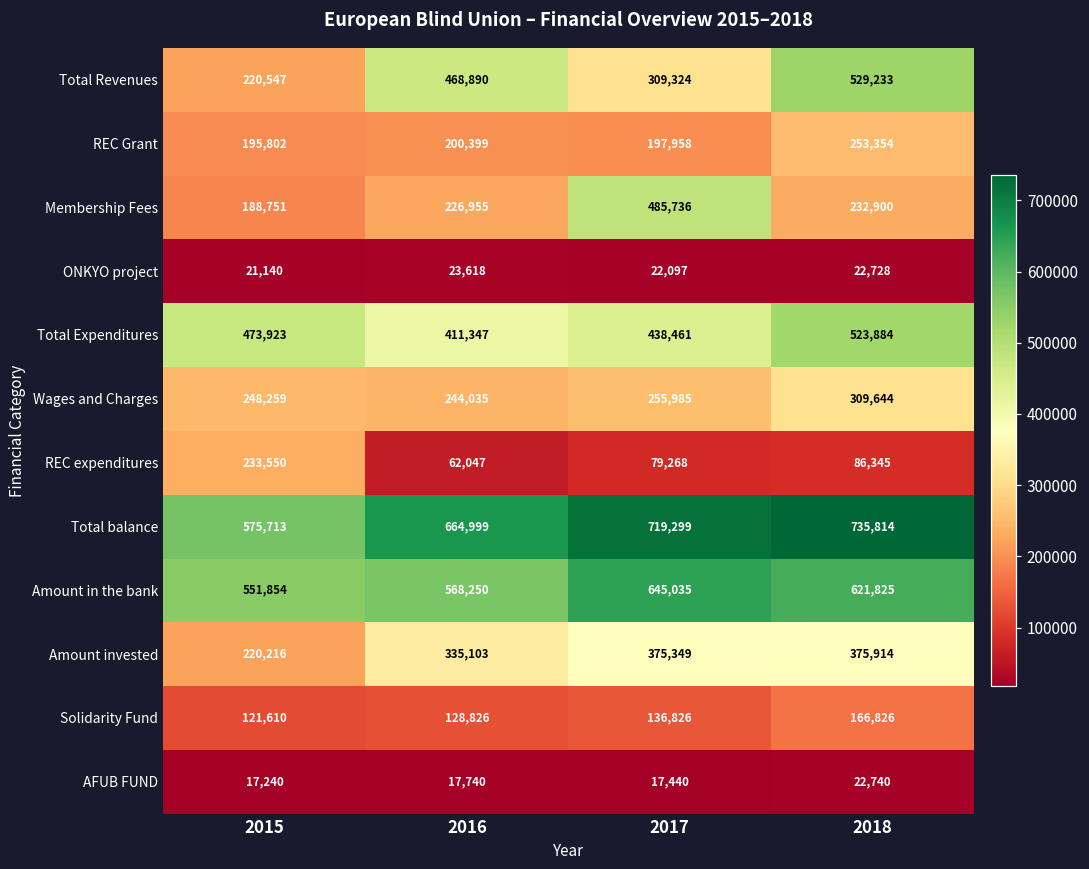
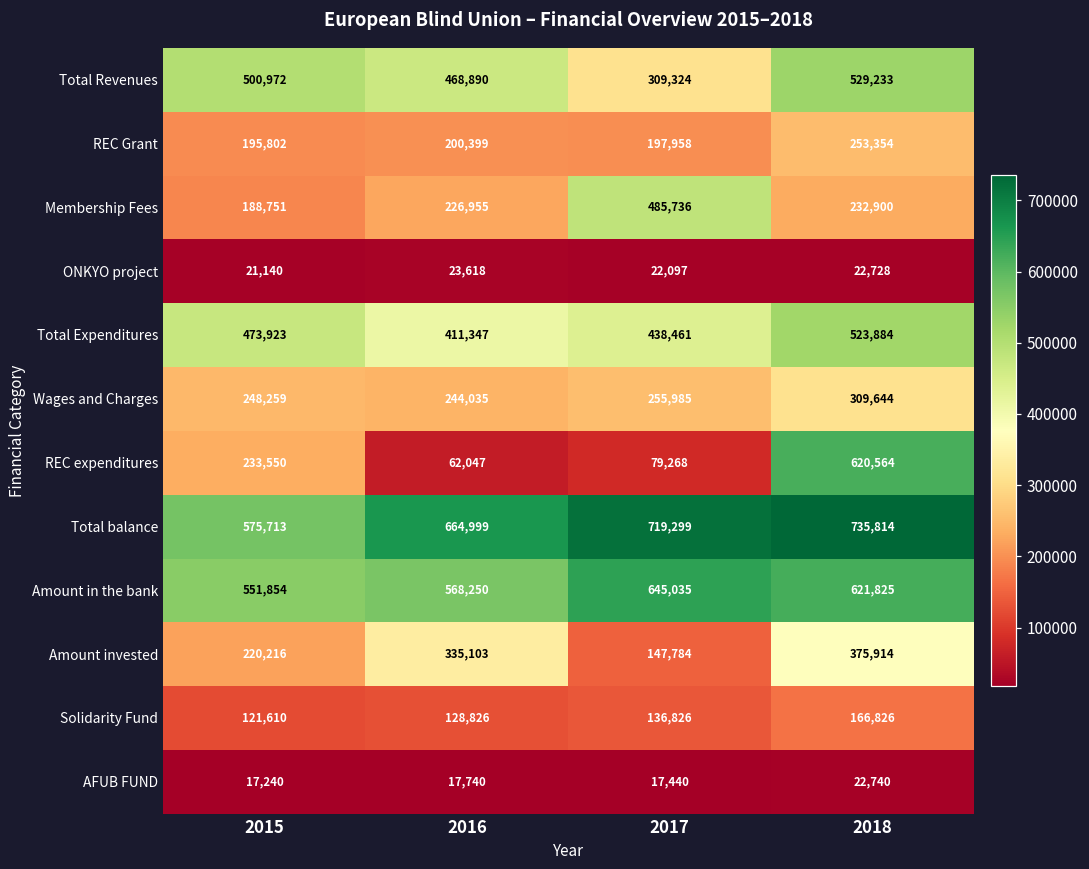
Total Revenues, 2015: 220,547 -> 500,972
REC expenditures, 2018: 86,345 -> 620,564
Amount invested, 2017: 375,349 -> 147,784
